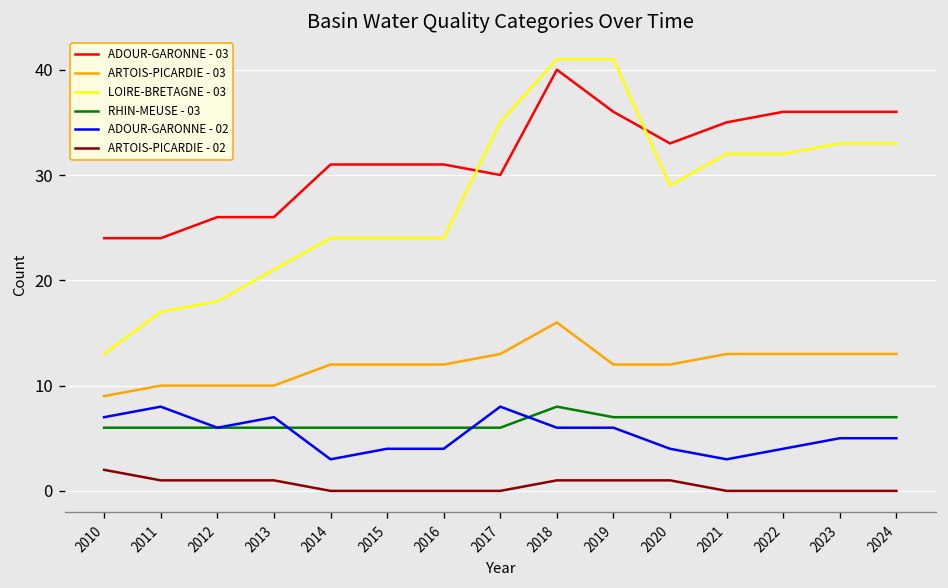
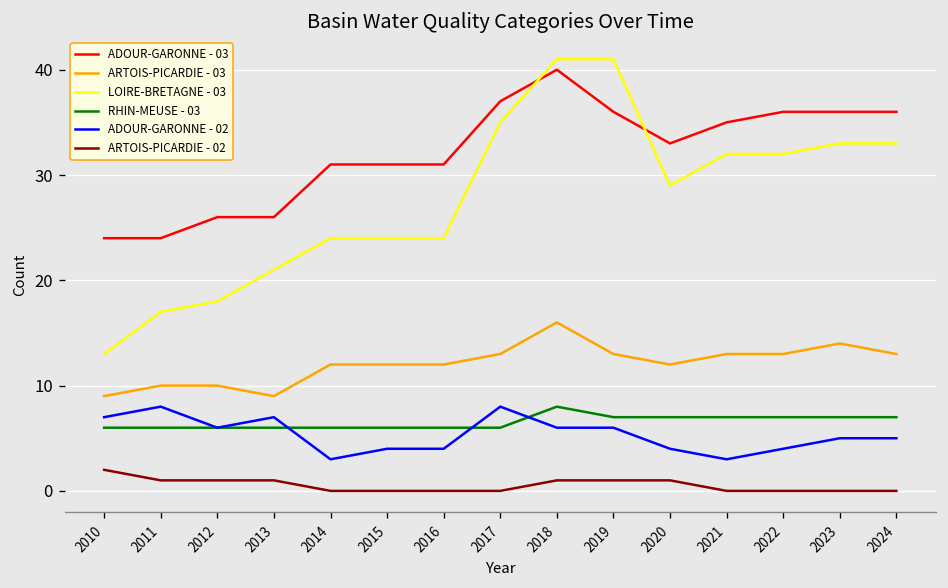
ARTOIS-PICARDIE - 03, 2013: 10 -> 9
ADOUR-GARONNE - 03, 2017: 30 -> 37
ARTOIS-PICARDIE - 03, 2019: 12 -> 13
ARTOIS-PICARDIE - 03, 2023: 13 -> 14
